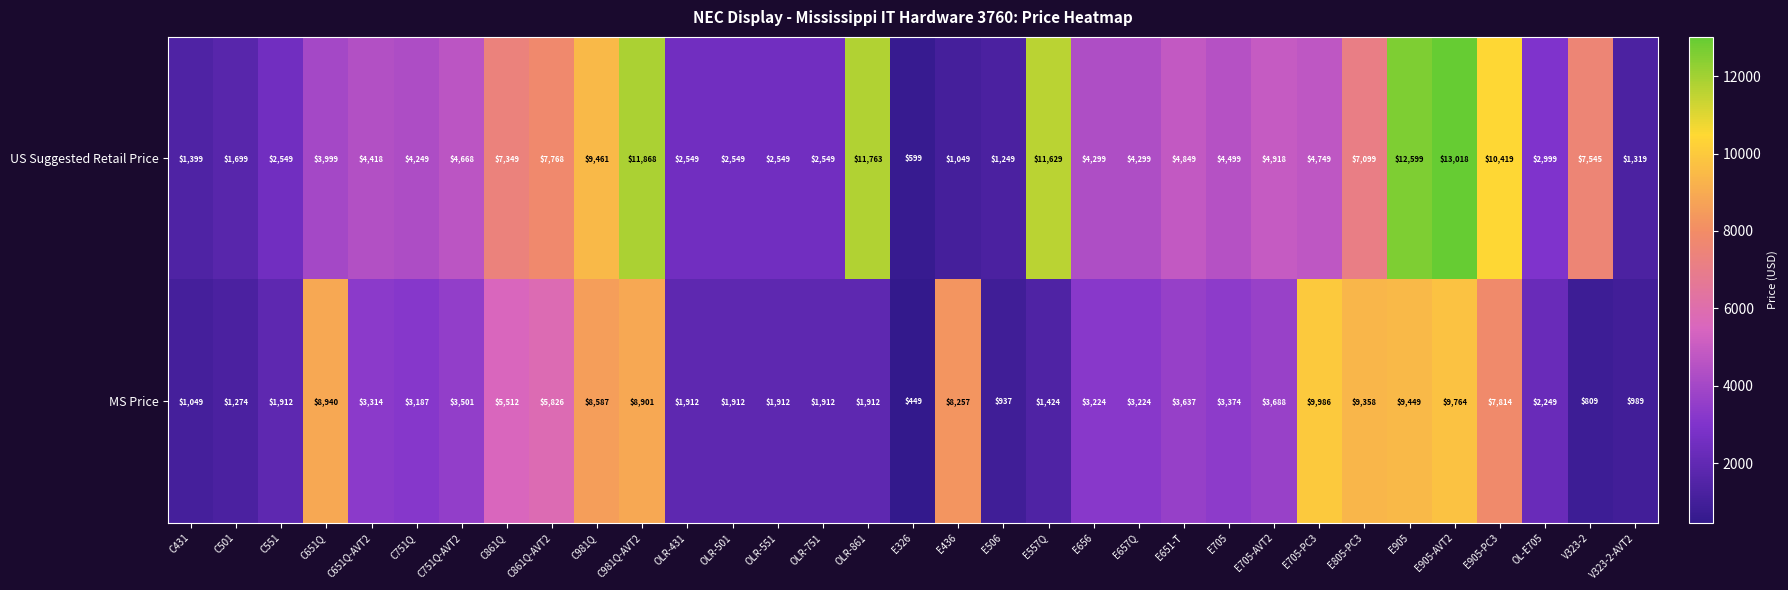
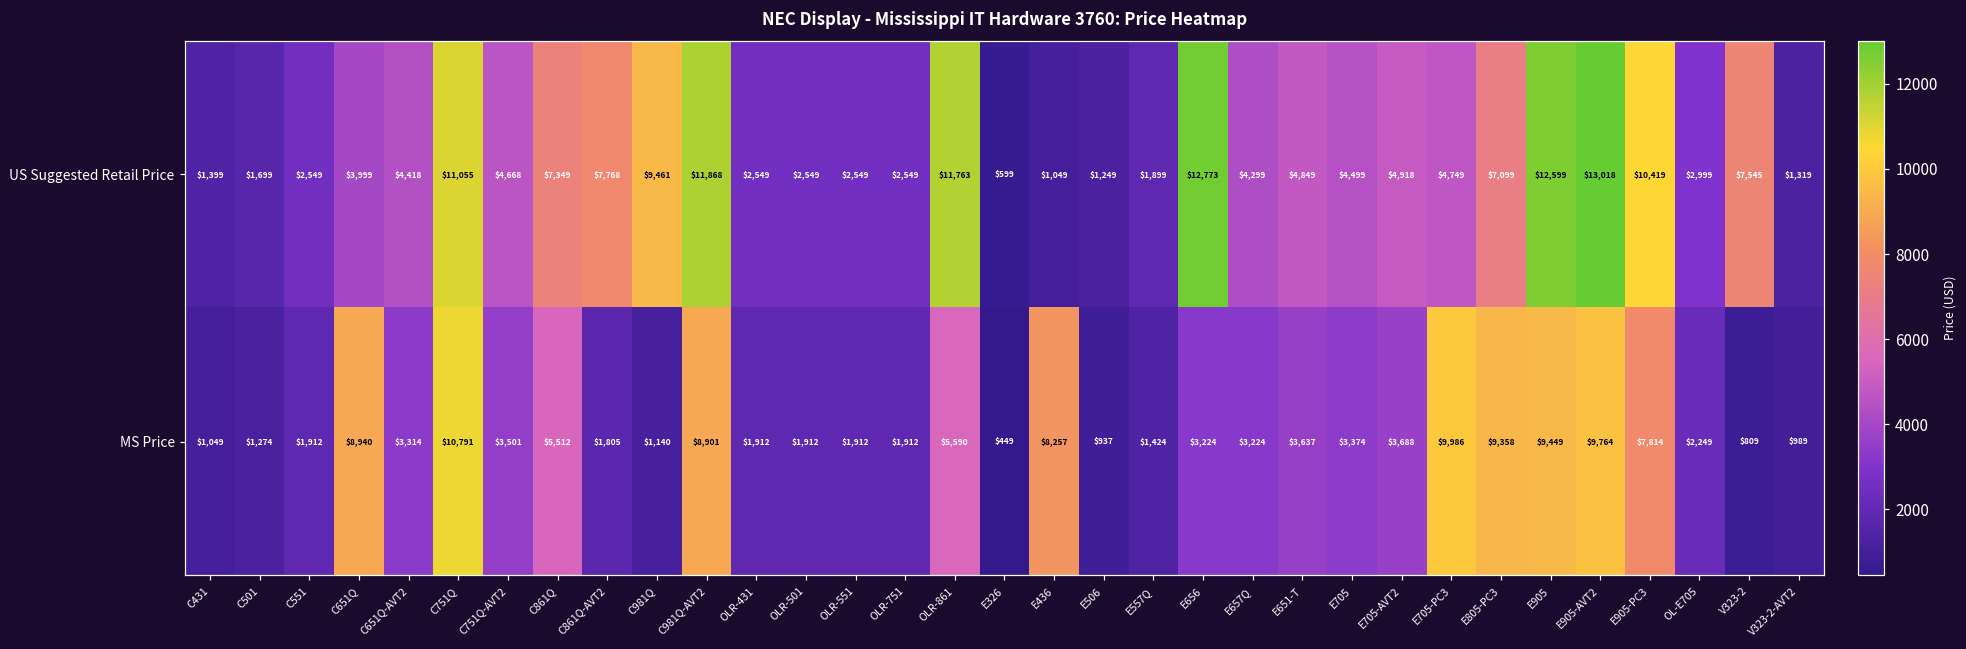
US Suggested Retail Price, C751Q: $4,249 -> $11,055
US Suggested Retail Price, E557Q: $11,629 -> $1,899
US Suggested Retail Price, E656: $4,299 -> $12,773
MS Price, C751Q: $3,187 -> $10,791
MS Price, C861Q-AVT2: $5,826 -> $1,805
MS Price, C981Q: $8,587 -> $1,140
MS Price, OLR-861: $1,912 -> $5,590
